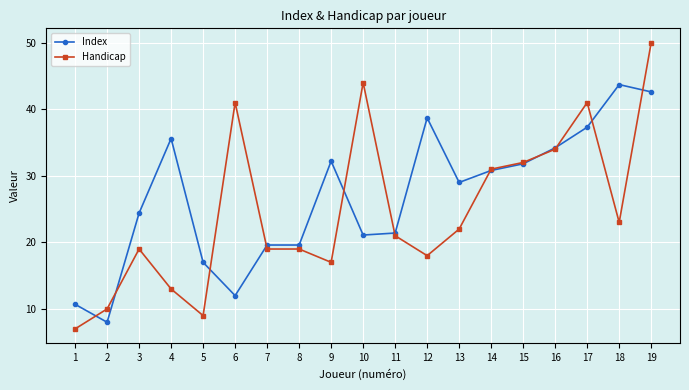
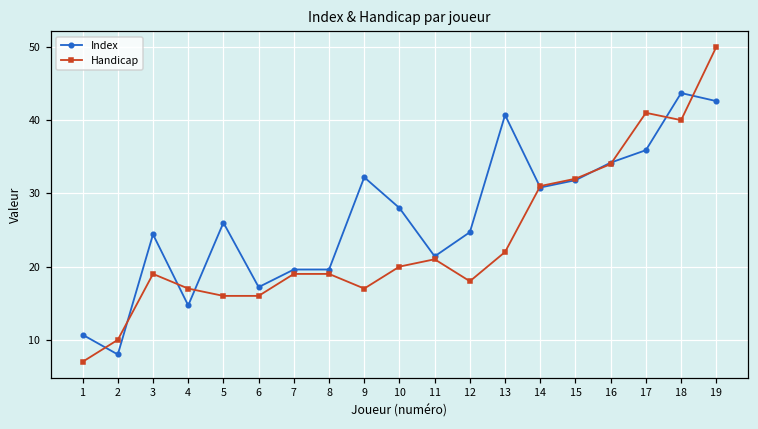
Index, 4: 36 -> 15
Handicap, 4: 13 -> 17
Index, 5: 17 -> 26
Handicap, 5: 9 -> 16
Index, 6: 12 -> 17
Handicap, 6: 41 -> 16
Index, 10: 21 -> 28
Handicap, 10: 44 -> 20
Index, 12: 39 -> 25
Index, 13: 29 -> 41
Index, 17: 37 -> 36
Handicap, 18: 23 -> 40
